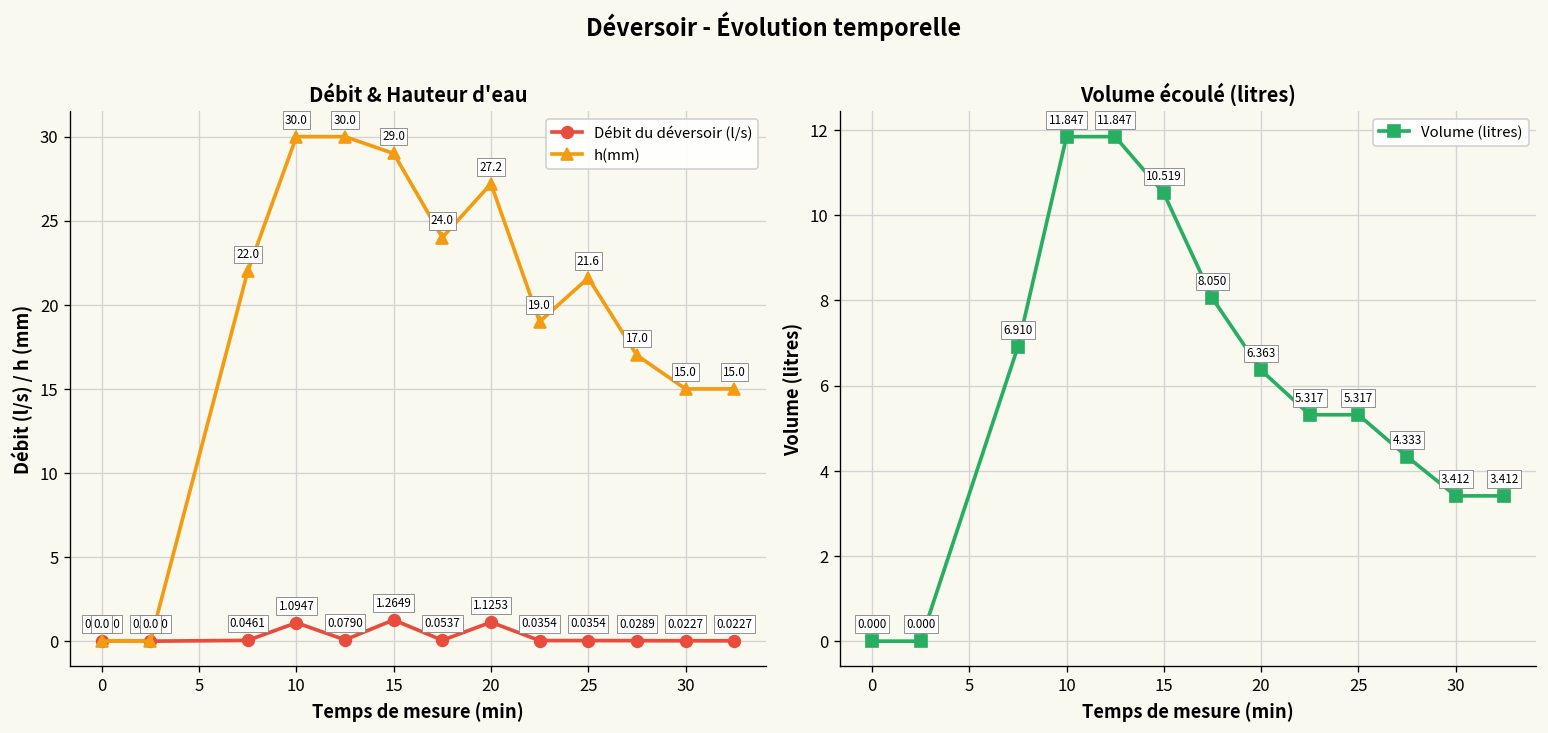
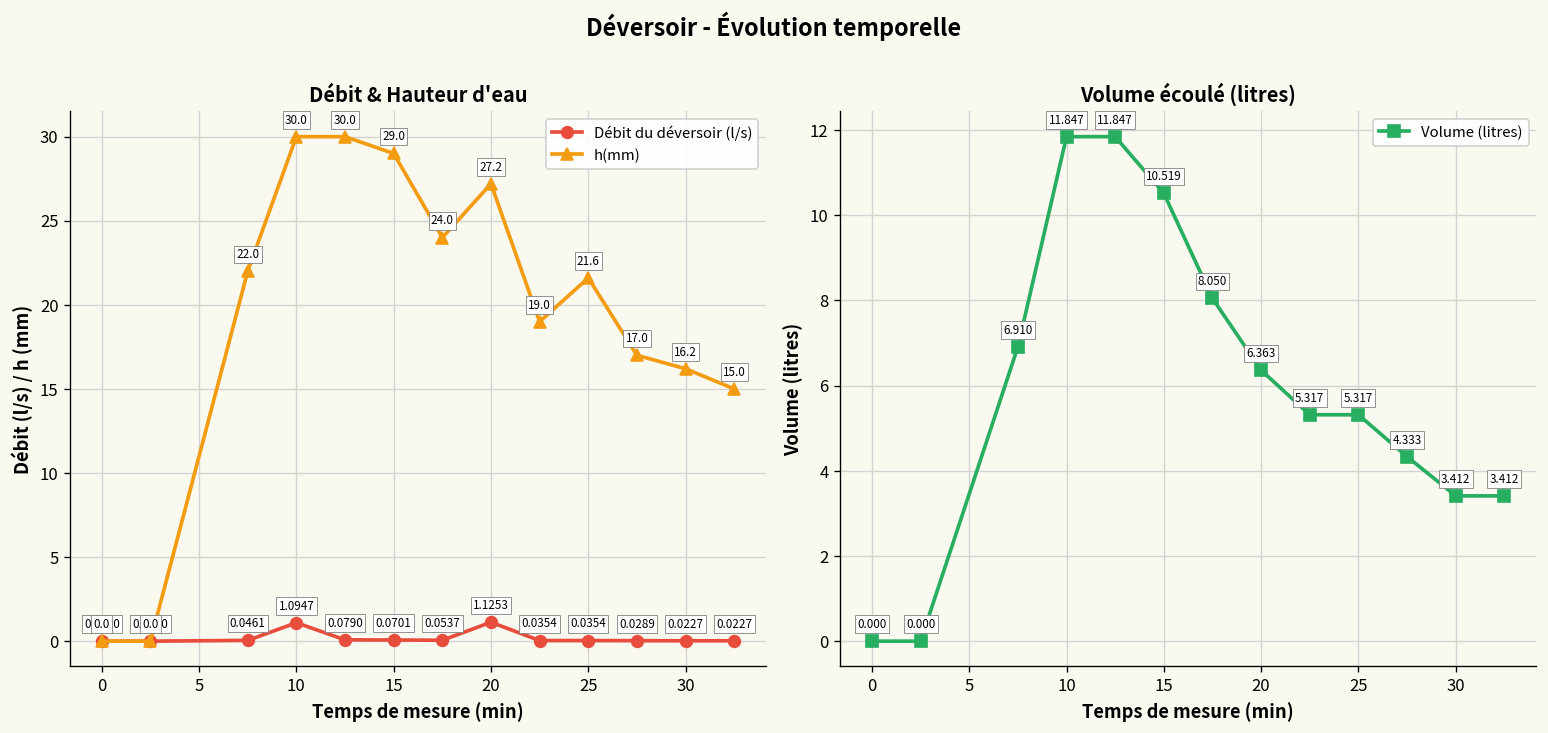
Débit & Hauteur d'eau, Débit du déversoir (l/s), 15: 1.2649 -> 0.0701
Débit & Hauteur d'eau, h(mm), 30: 15.0 -> 16.2
